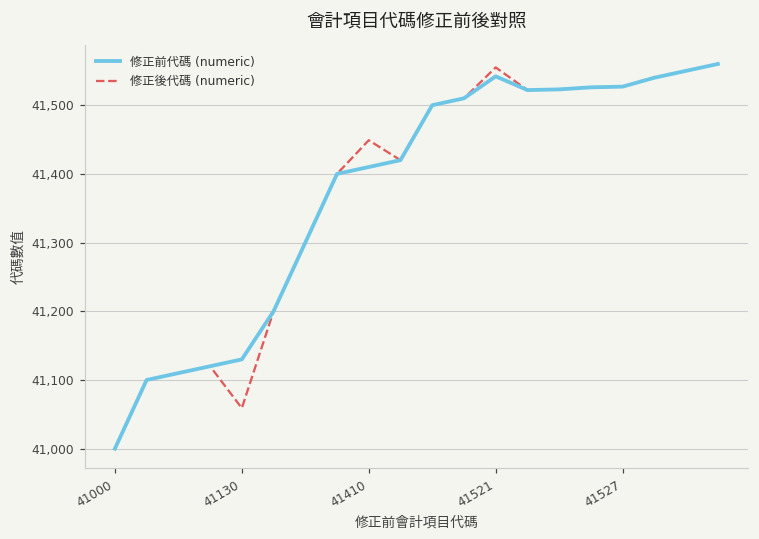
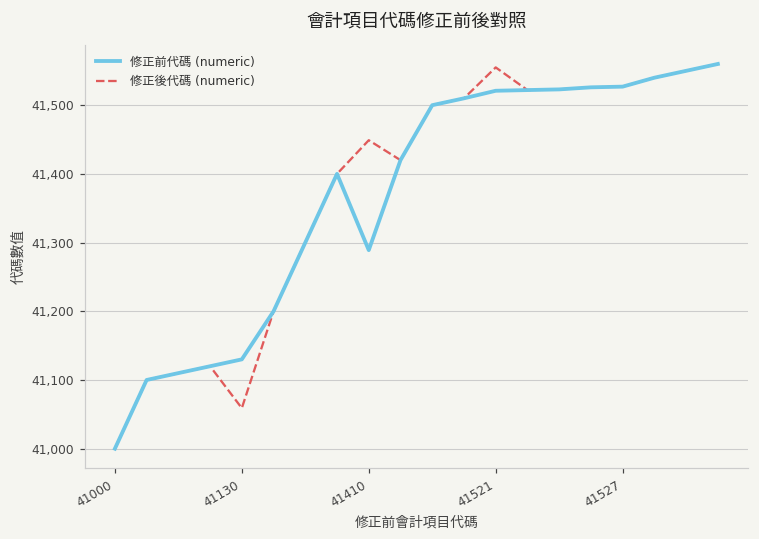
修正前代碼 (numeric), 41410: 41,410 -> 41,290
修正前代碼 (numeric), 41521: 41,540 -> 41,520
